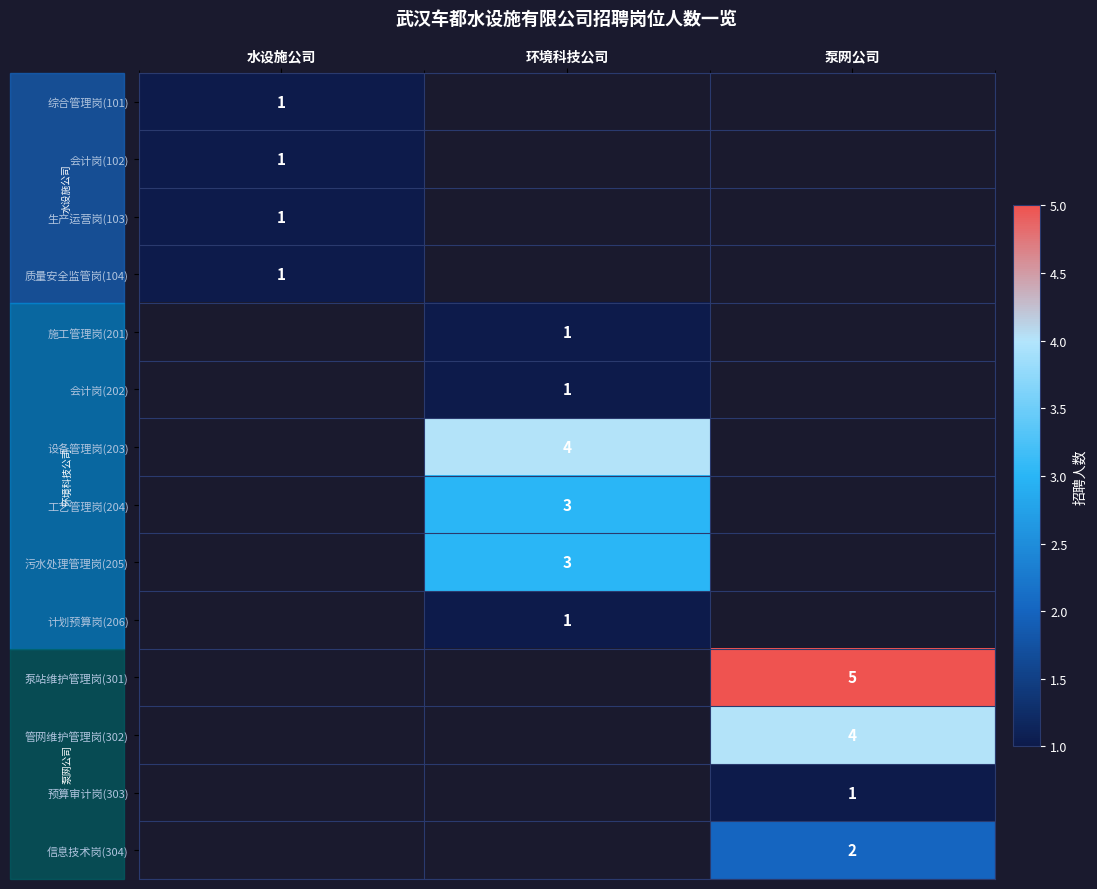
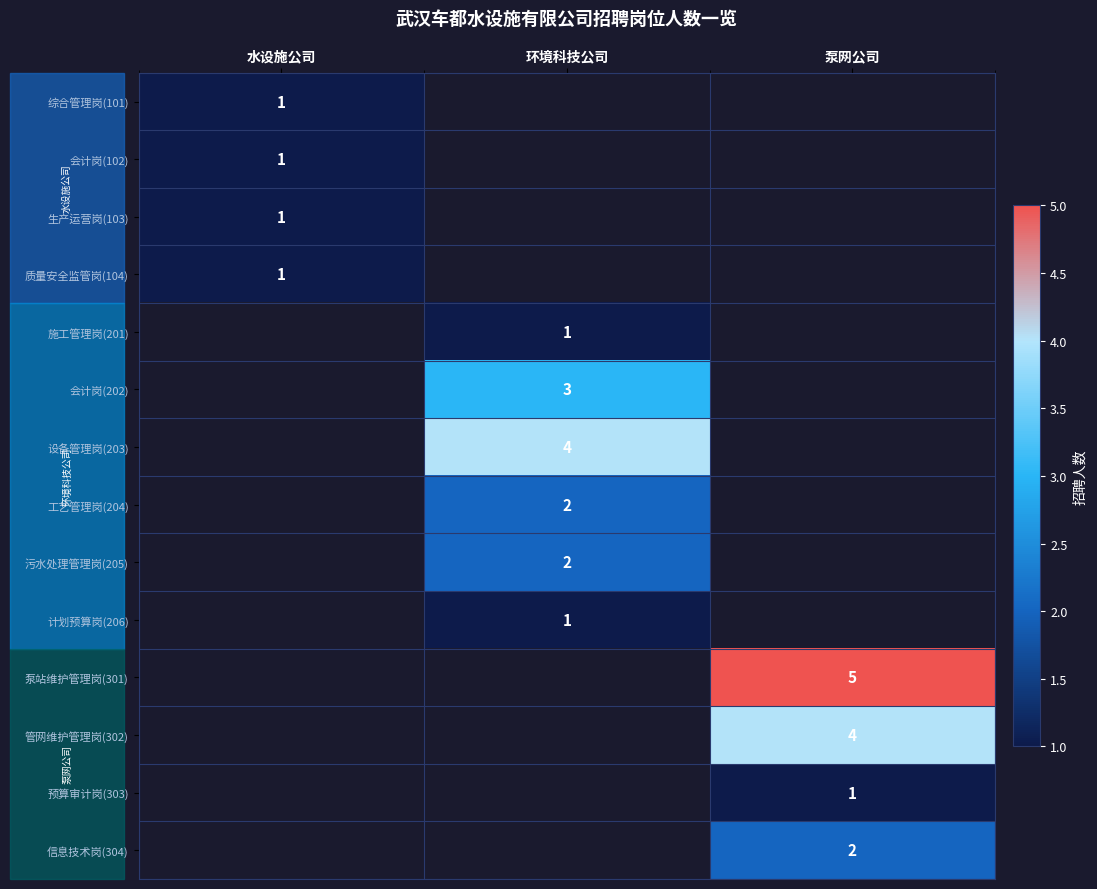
会计岗(202), 环境科技公司: 1 -> 3
工艺管理岗(204), 环境科技公司: 3 -> 2
污水处理管理岗(205), 环境科技公司: 3 -> 2
